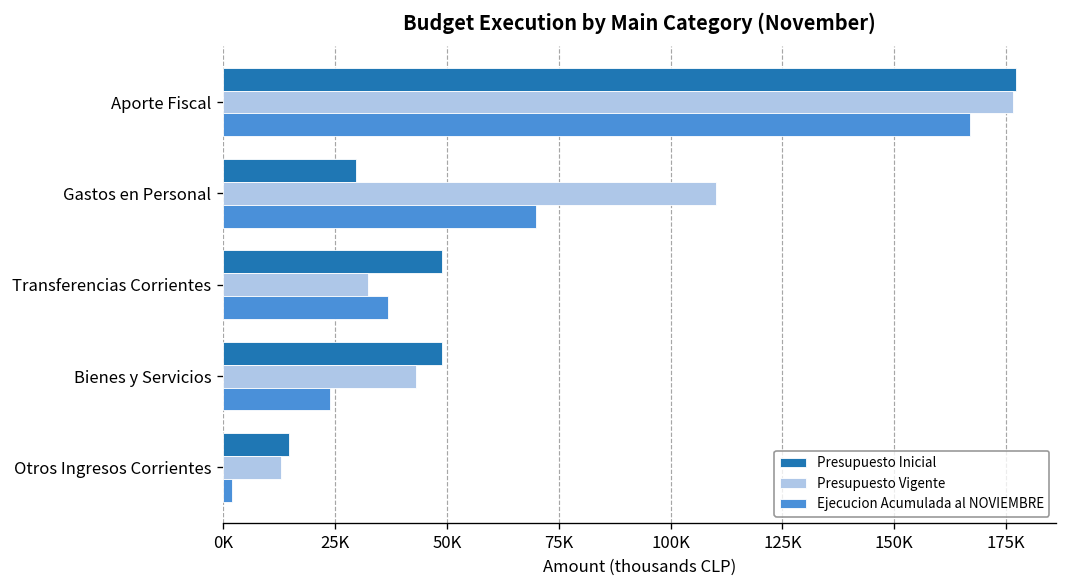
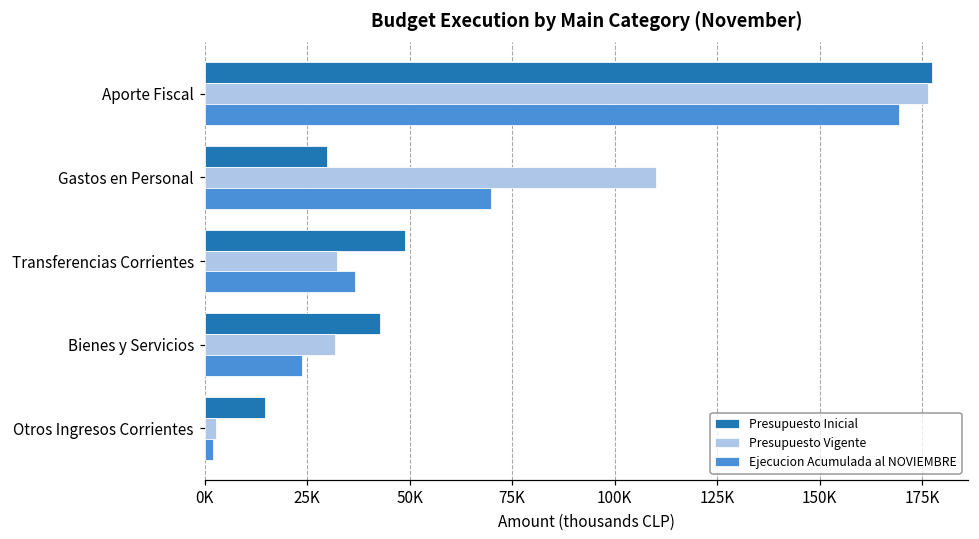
Ejecucion Acumulada al NOVIEMBRE, Aporte Fiscal: 167000 -> 169000
Presupuesto Inicial, Bienes y Servicios: 49000 -> 43000
Presupuesto Vigente, Bienes y Servicios: 43000 -> 32000
Presupuesto Vigente, Otros Ingresos Corrientes: 13000 -> 3000
